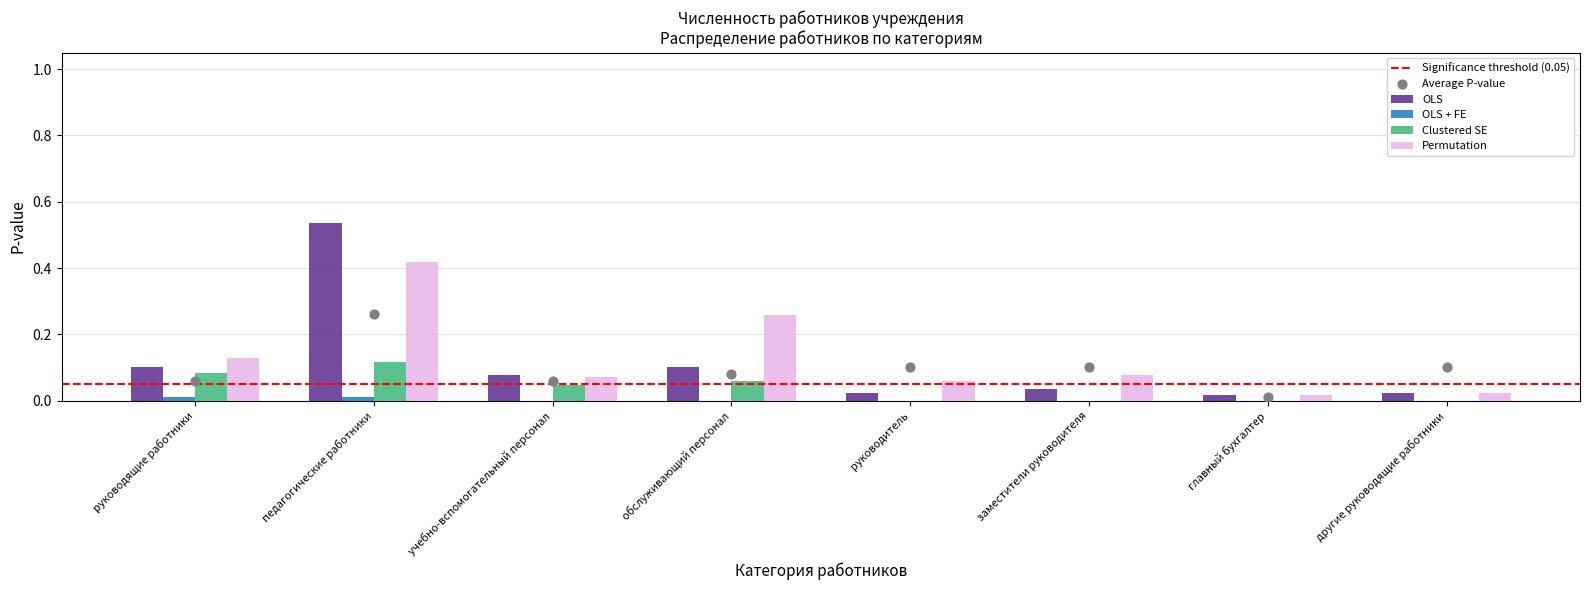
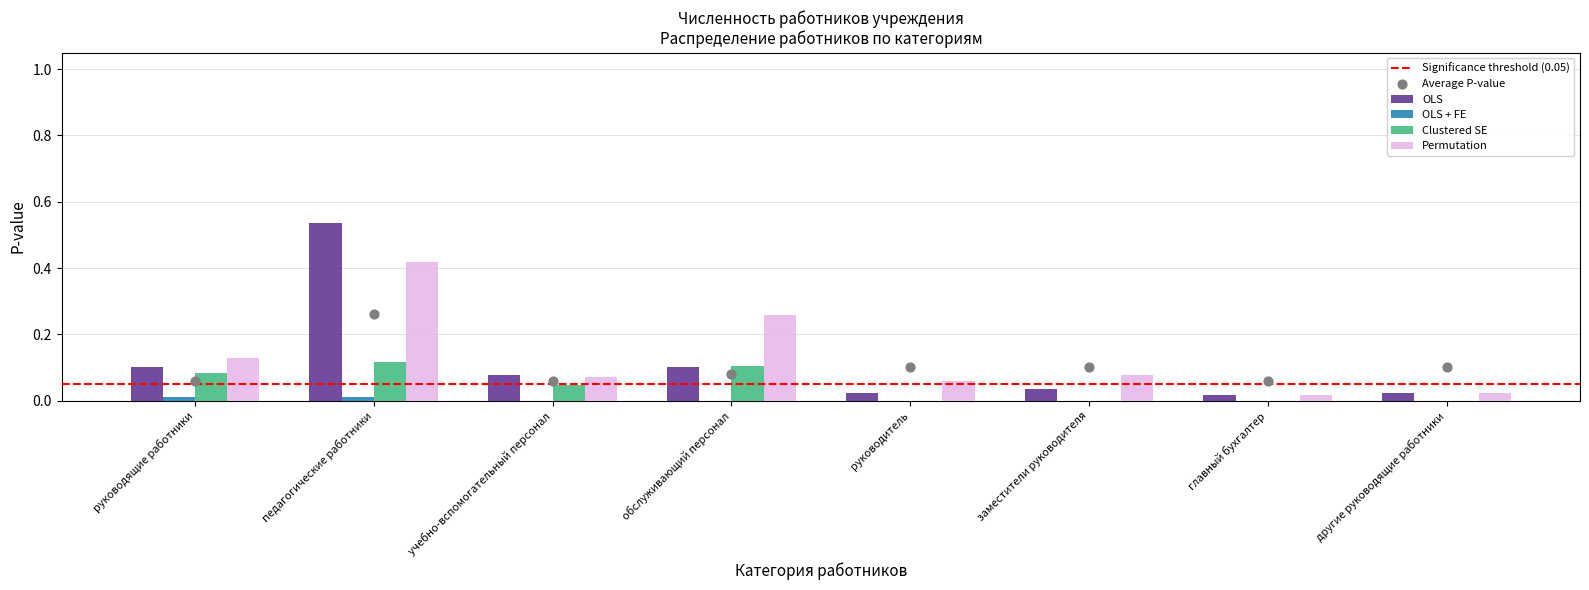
Clustered SE, обслуживающий персонал: 0.06 -> 0.11
Average P-value, главный бухгалтер: 0.01 -> 0.06
